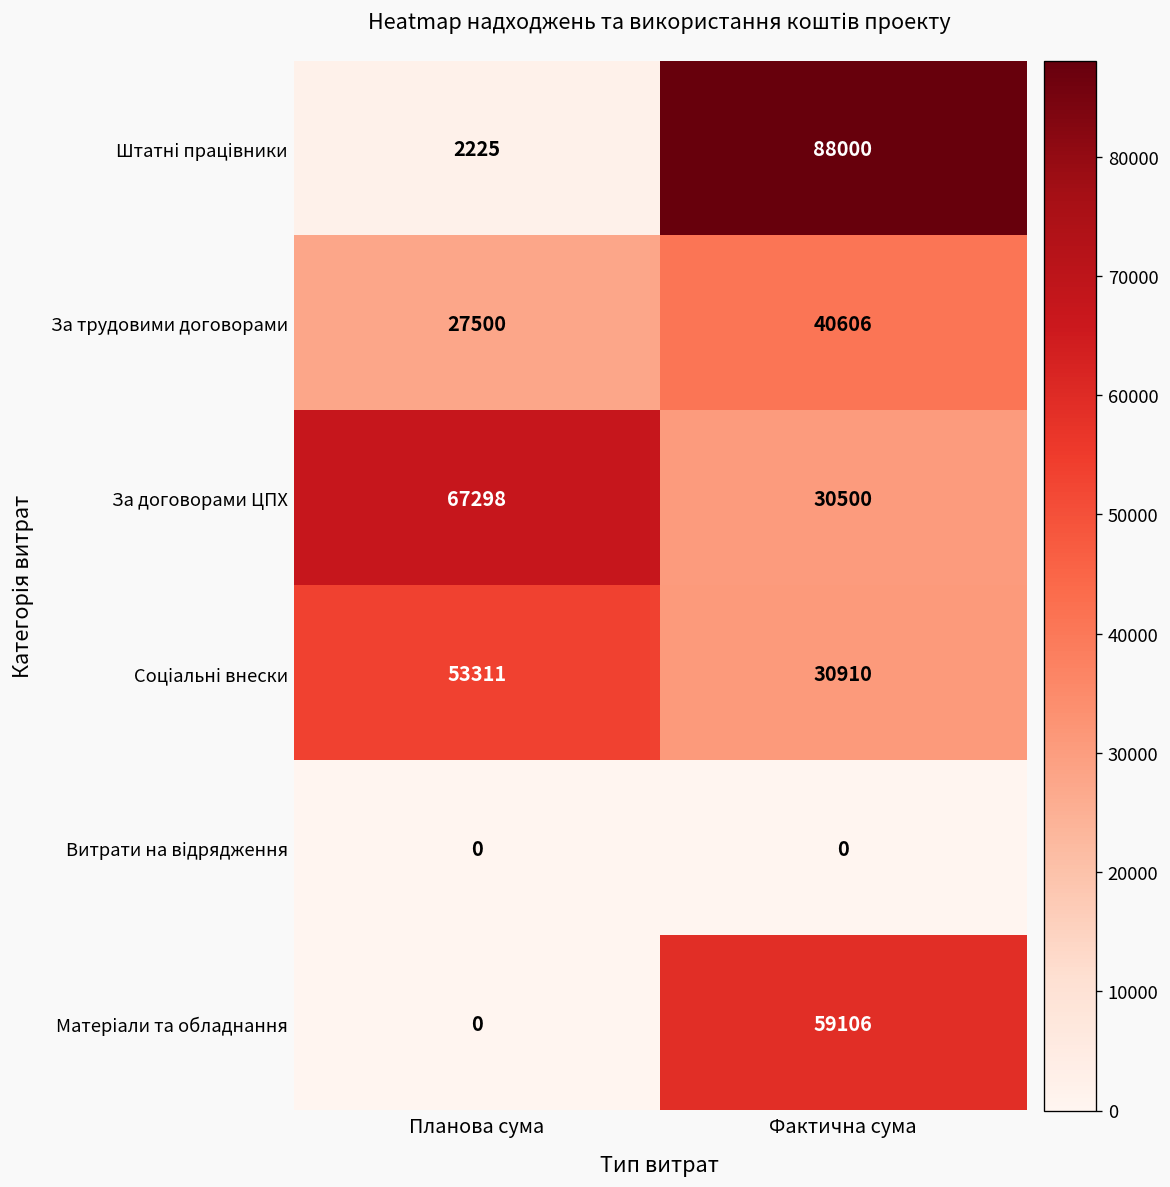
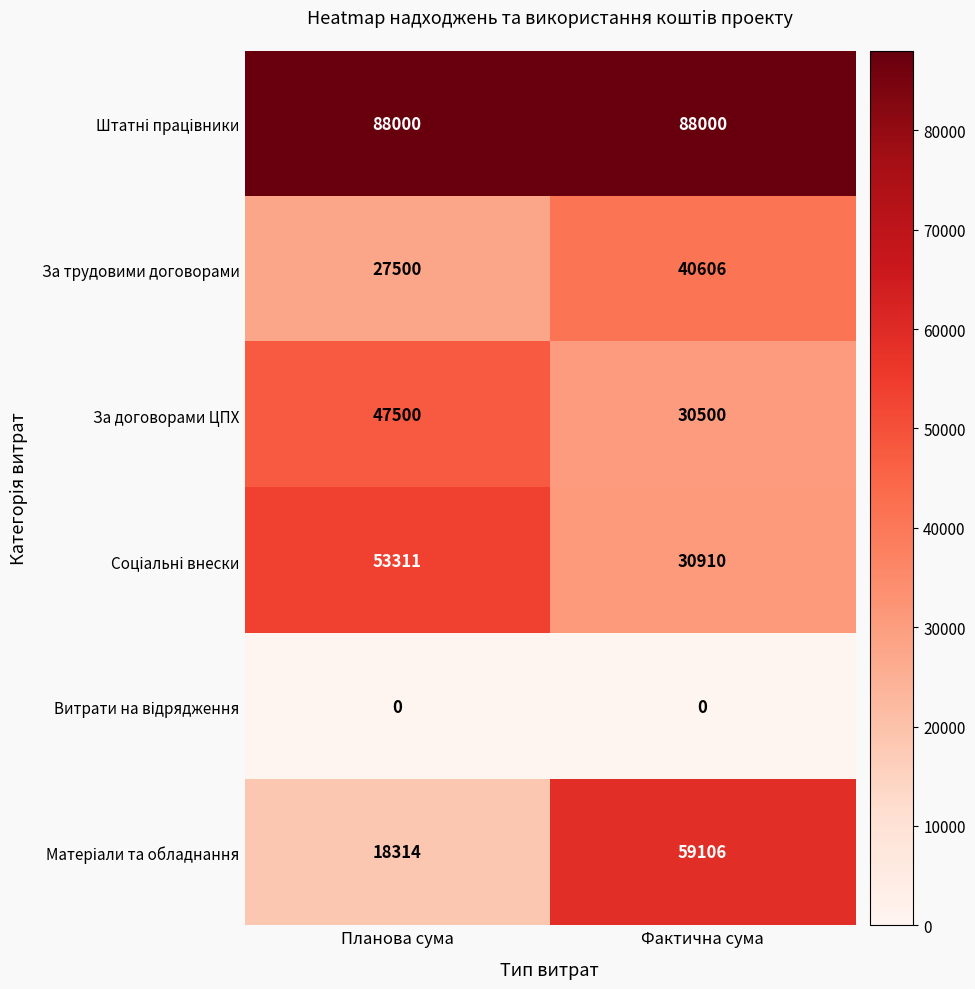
Штатні працівники, Планова сума: 2225 -> 88000
За договорами ЦПХ, Планова сума: 67298 -> 47500
Матеріали та обладнання, Планова сума: 0 -> 18314
